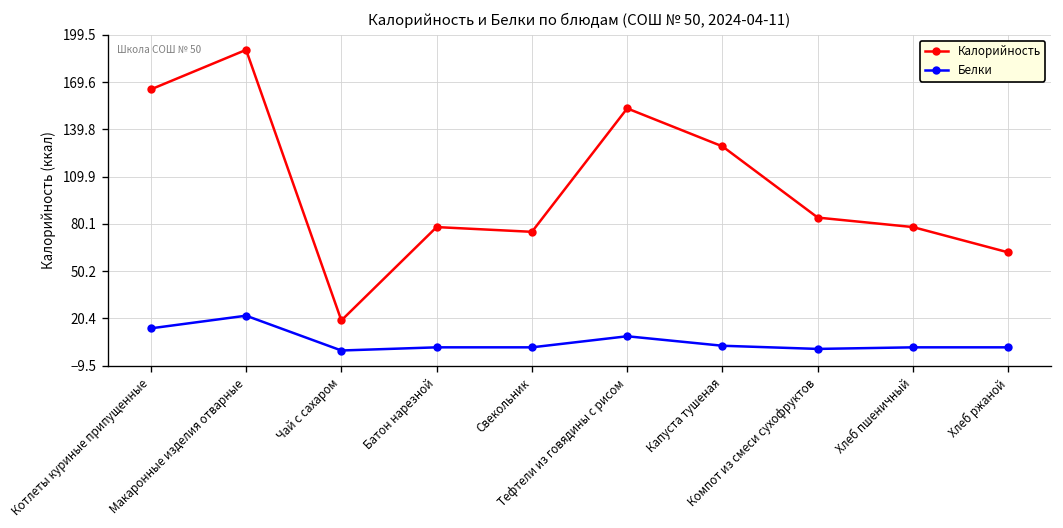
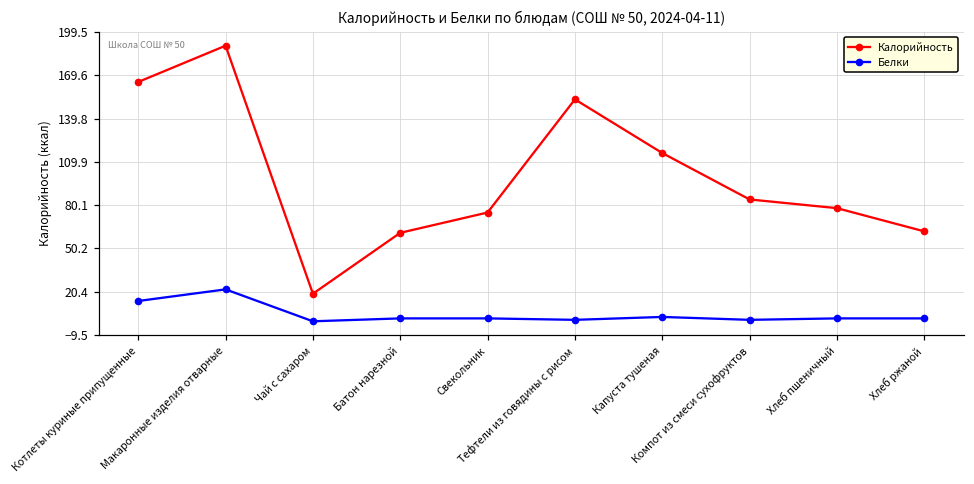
Калорийность, Батон нарезной: 78 -> 61
Белки, Тефтели из говядины с рисом: 9 -> 1
Калорийность, Капуста тушеная: 129 -> 116
